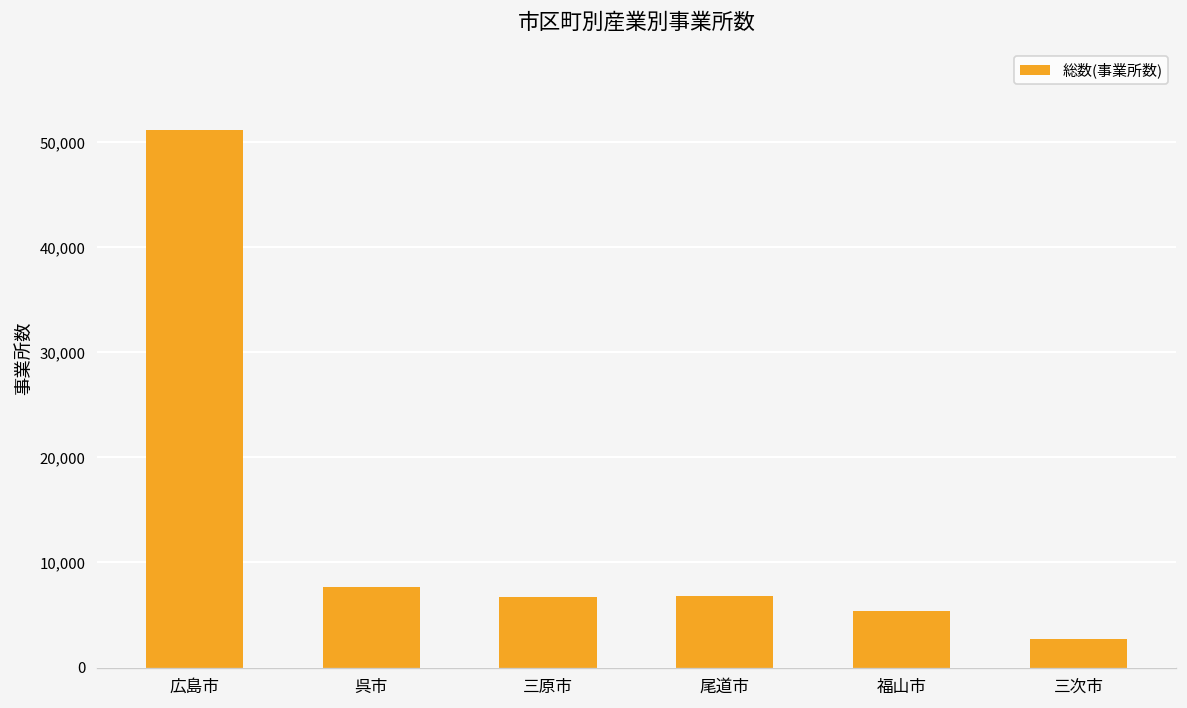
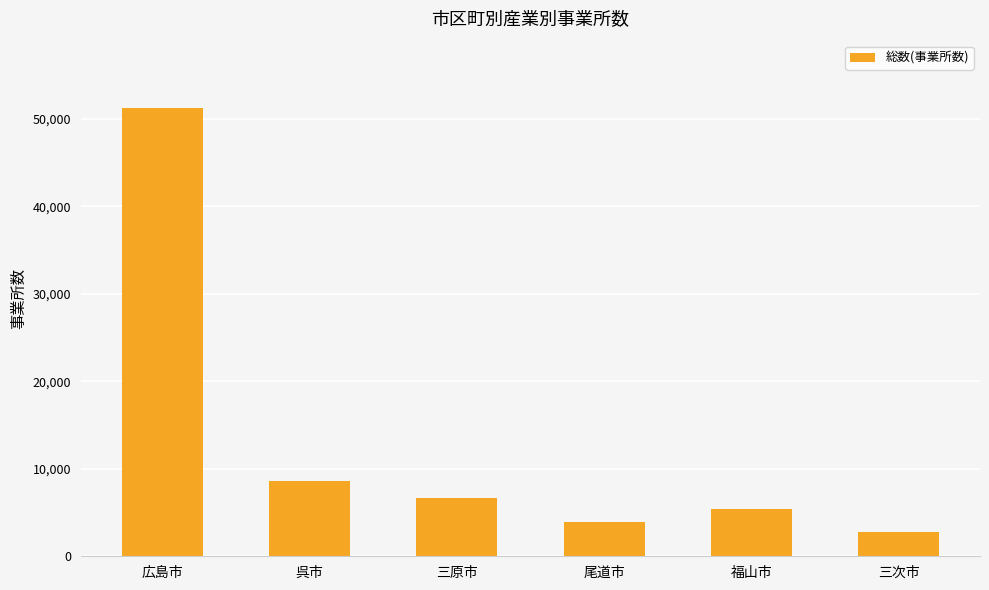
呉市: 8,000 -> 9,000
尾道市: 7,000 -> 4,000
